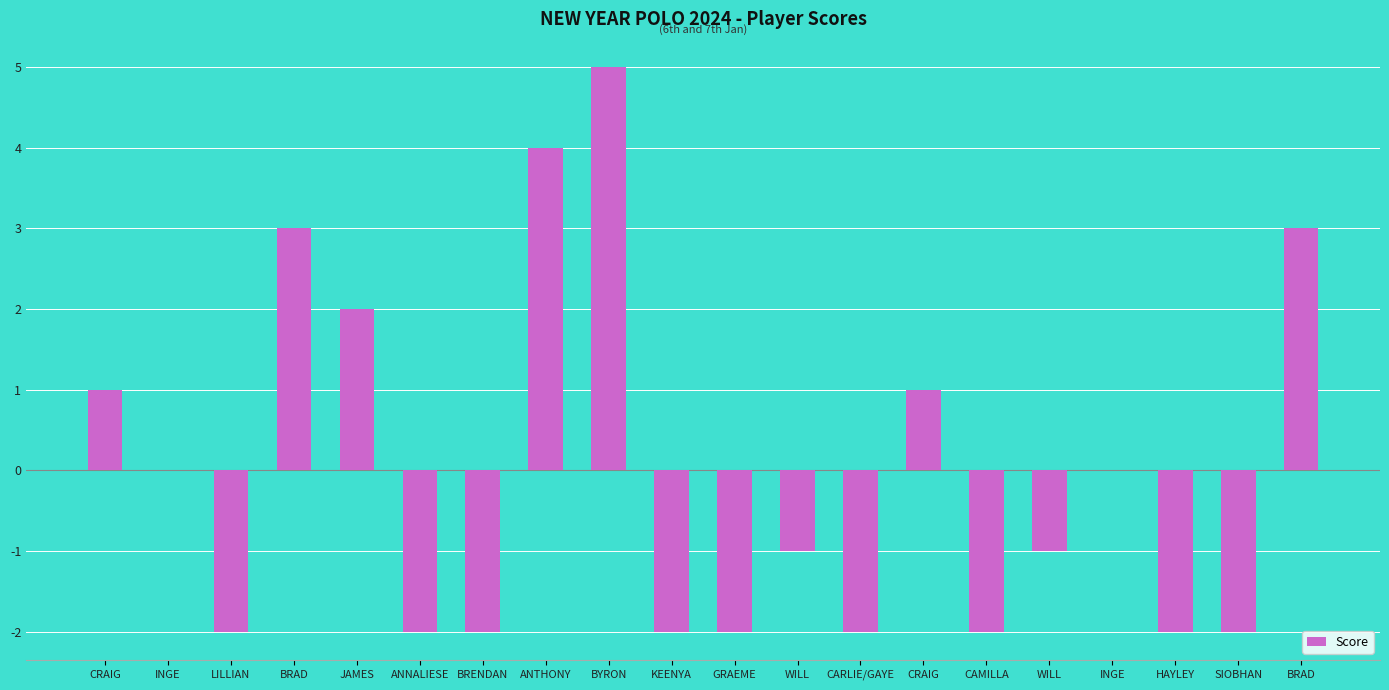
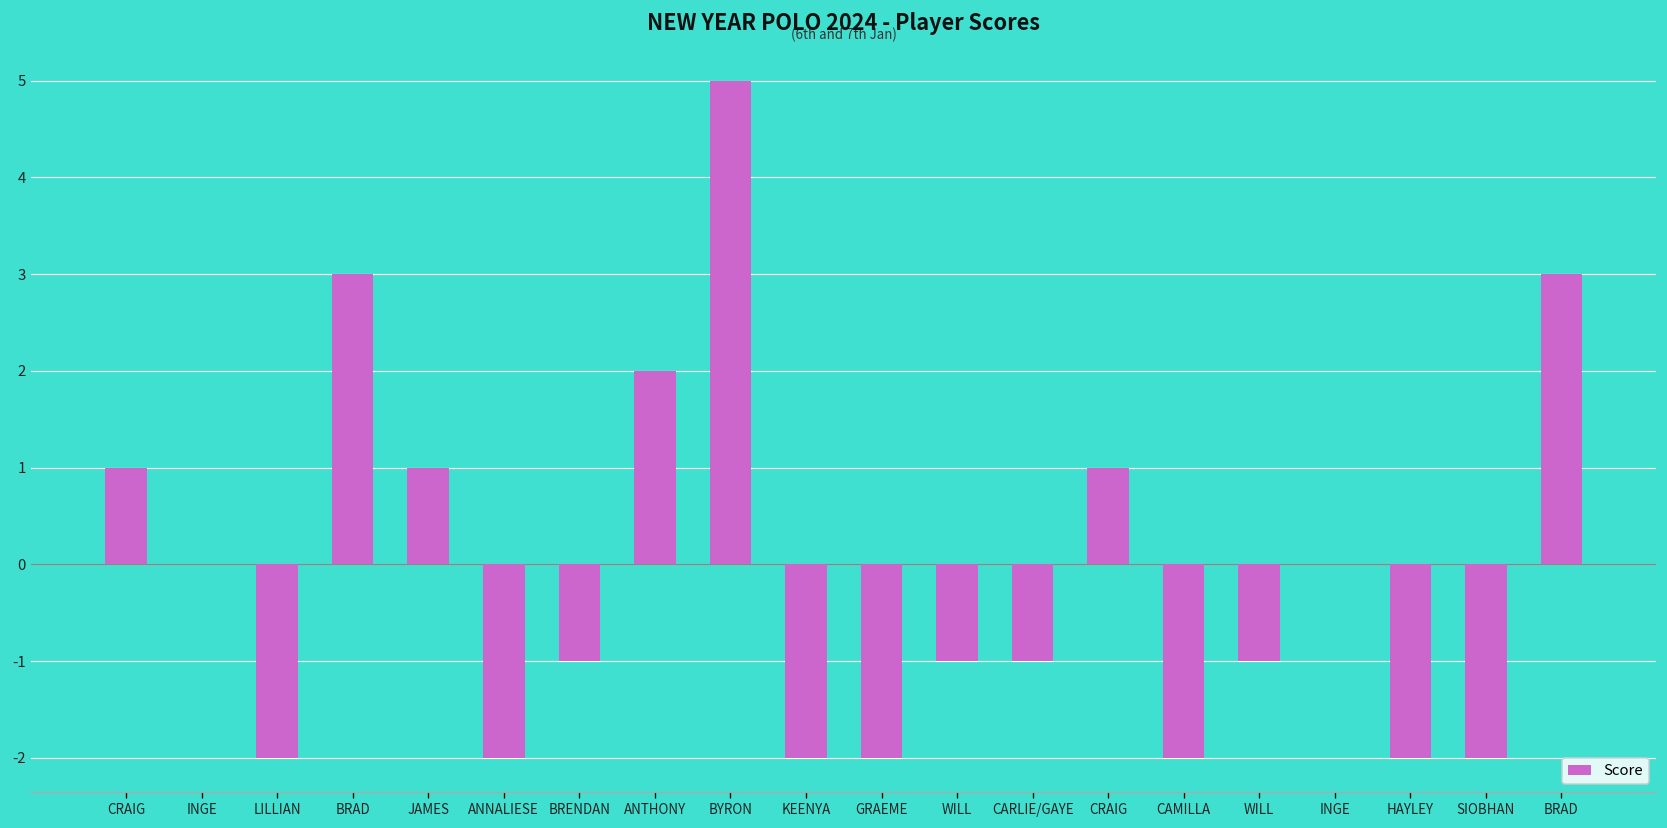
JAMES: 2 -> 1
BRENDAN: -2 -> -1
ANTHONY: 4 -> 2
CARLIE/GAYE: -2 -> -1
